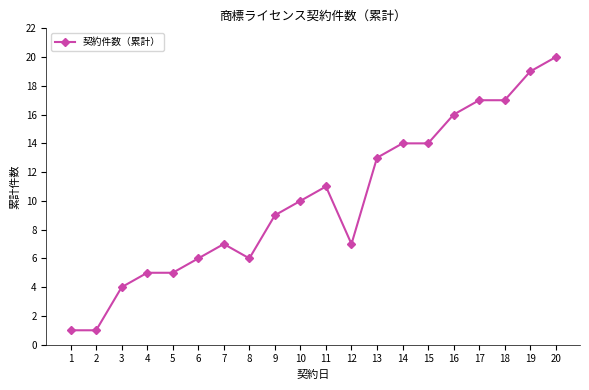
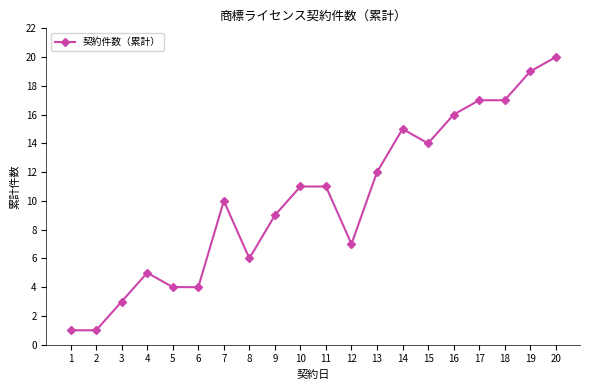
3: 4 -> 3
5: 5 -> 4
6: 6 -> 4
7: 7 -> 10
10: 10 -> 11
13: 13 -> 12
14: 14 -> 15
